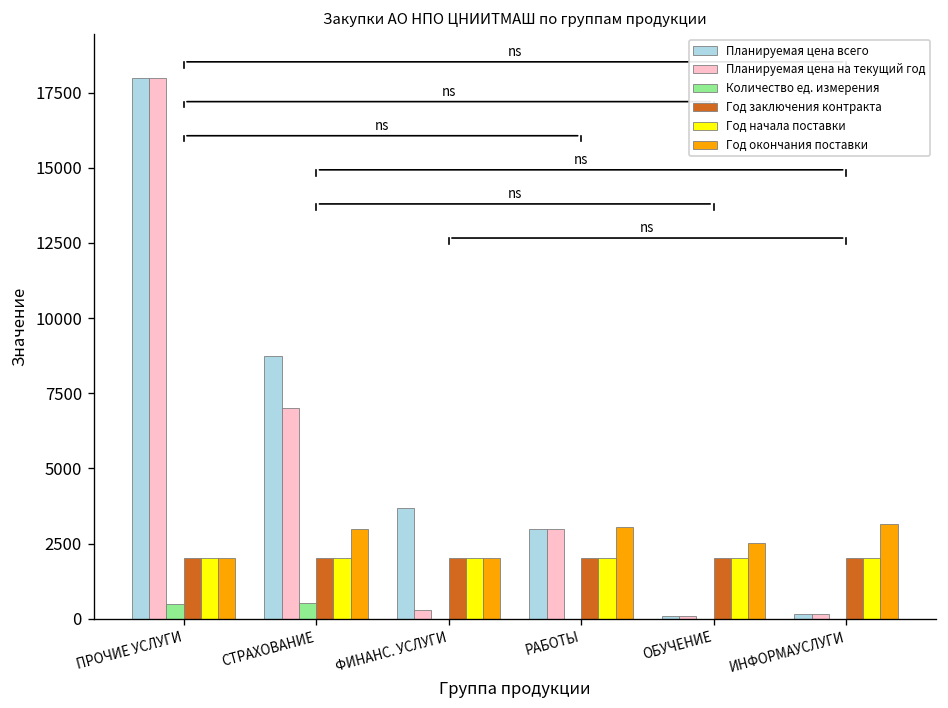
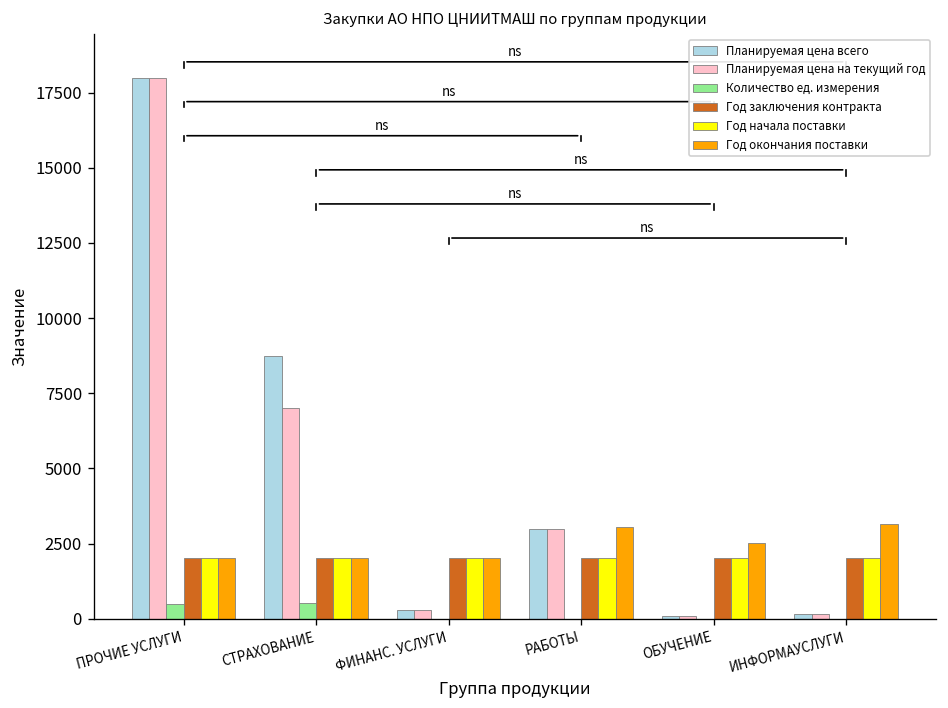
Год окончания поставки, СТРАХОВАНИЕ: 3000 -> 2000
Планируемая цена всего, ФИНАНС. УСЛУГИ: 3700 -> 300
